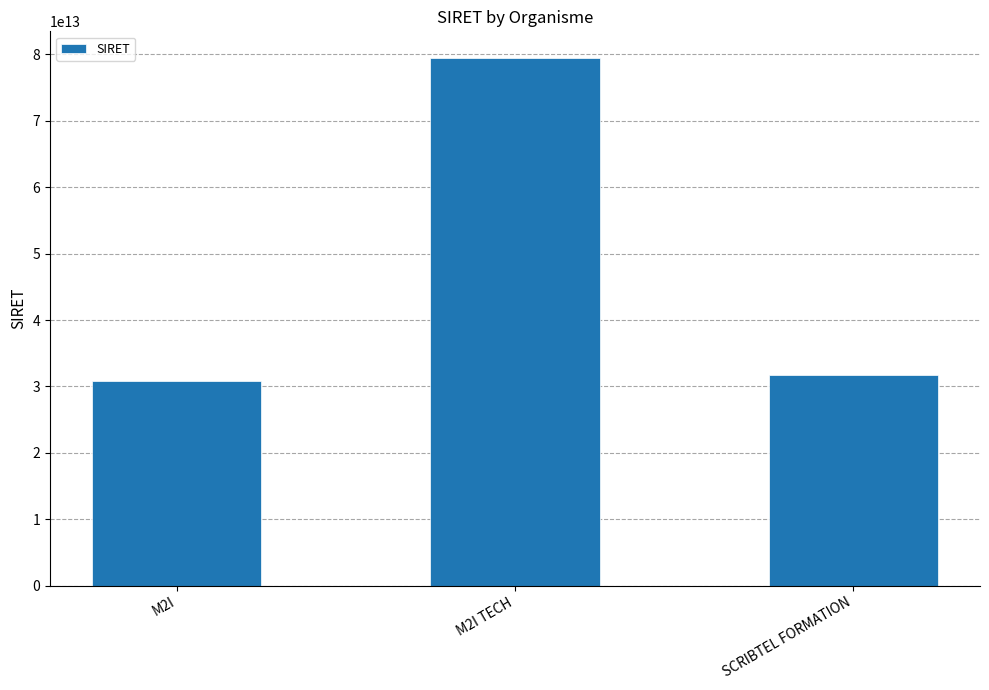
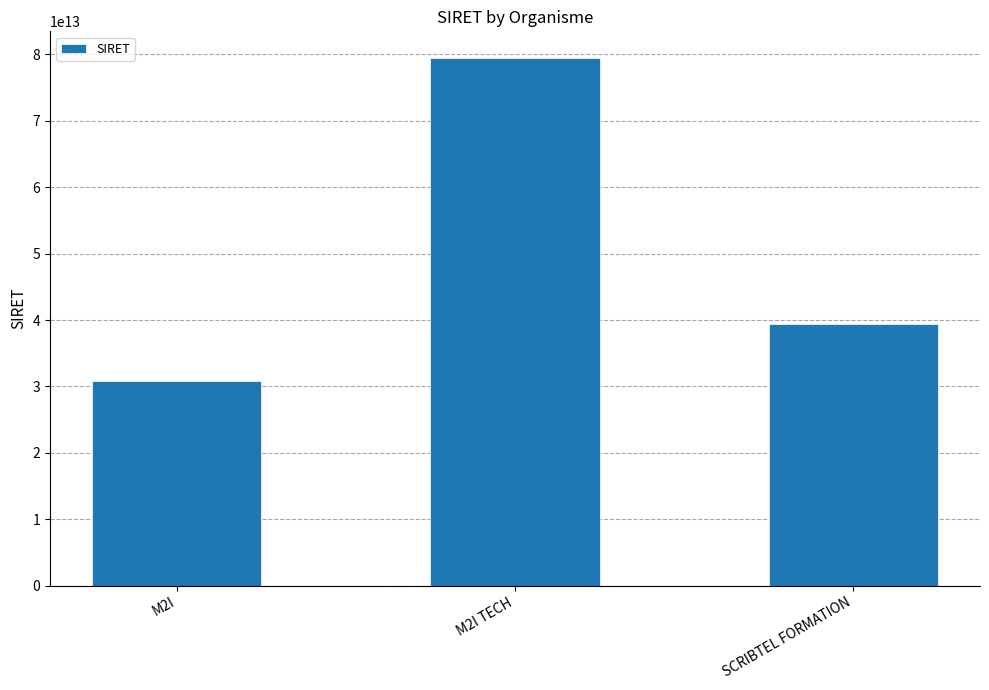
SCRIBTEL FORMATION: 32000000000000 -> 39000000000000
